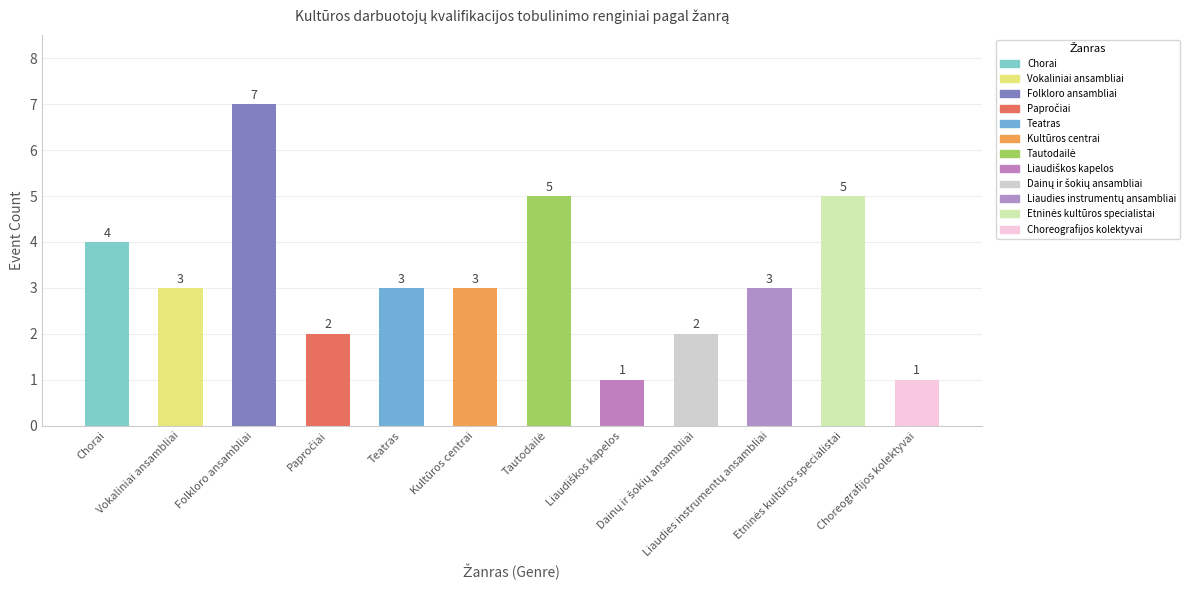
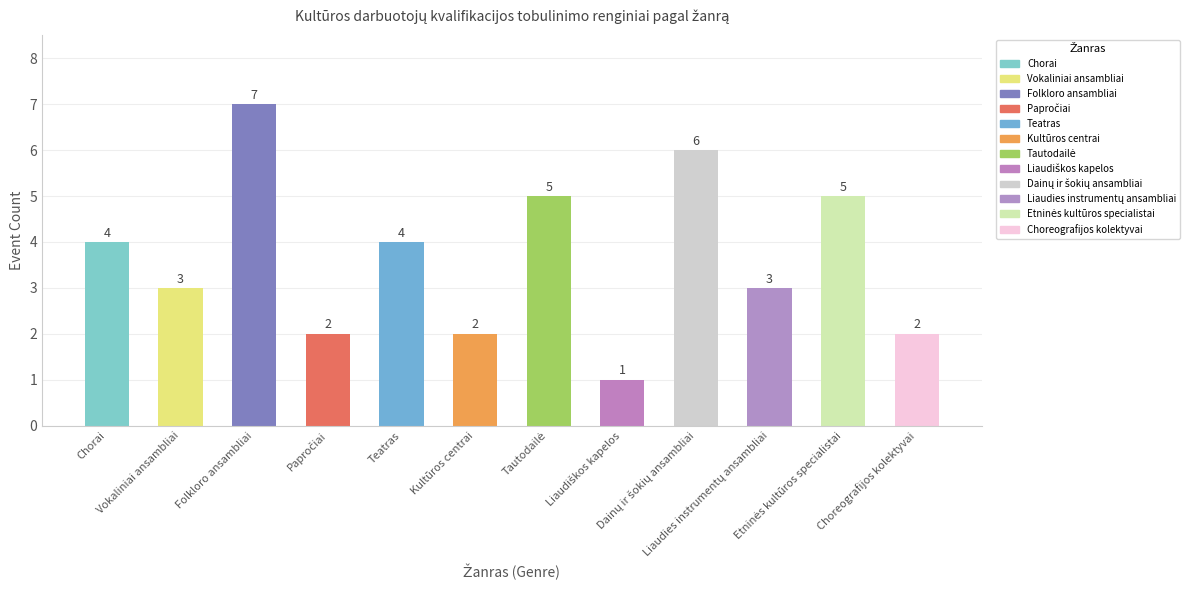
Teatras: 3 -> 4
Kultūros centrai: 3 -> 2
Dainų ir šokių ansambliai: 2 -> 6
Choreografijos kolektyvai: 1 -> 2
